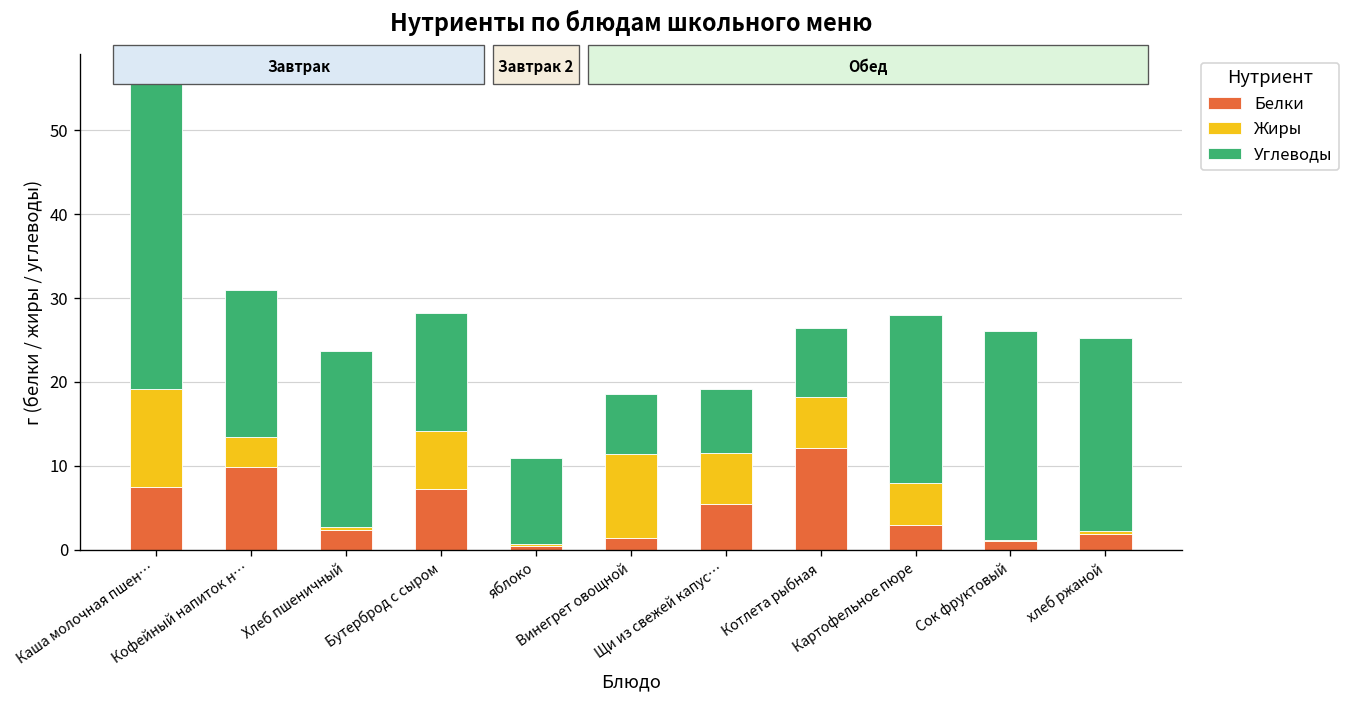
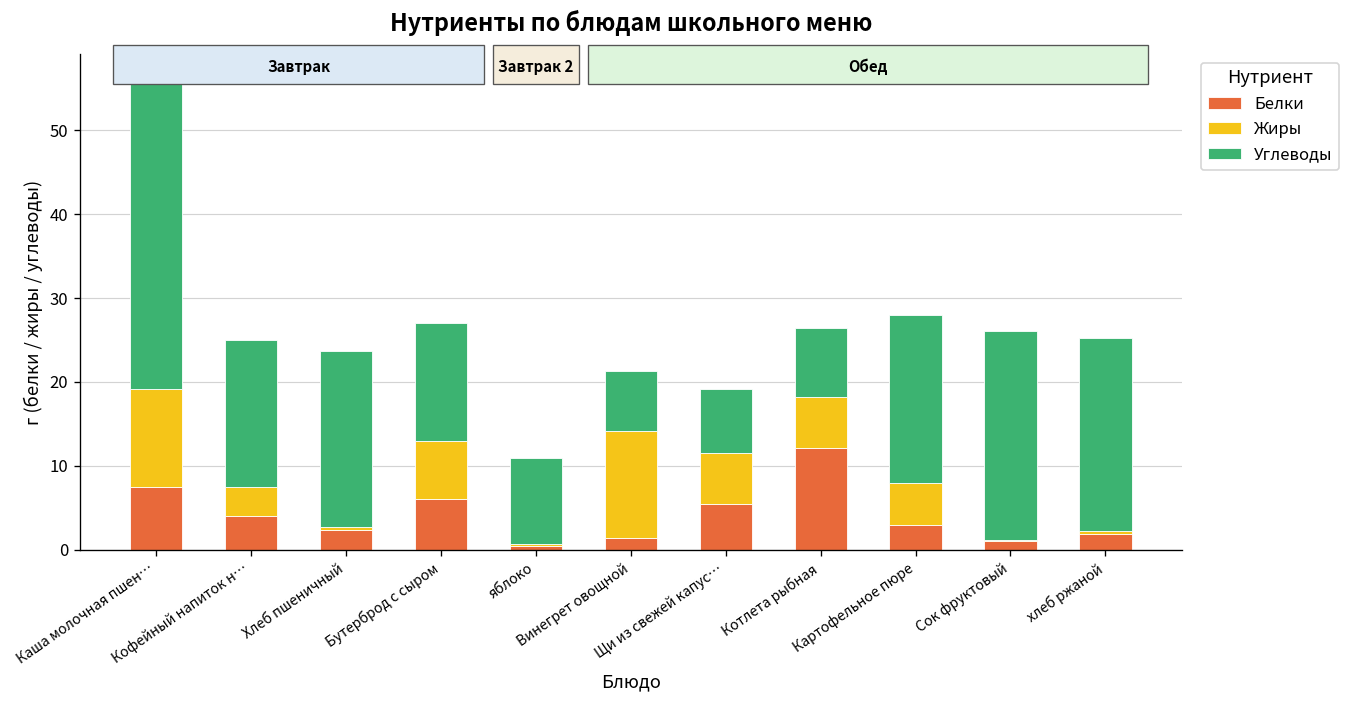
Белки, Кофейный напиток н…: 10 -> 4
Белки, Бутерброд с сыром: 7 -> 6
Жиры, Винегрет овощной: 10 -> 13
